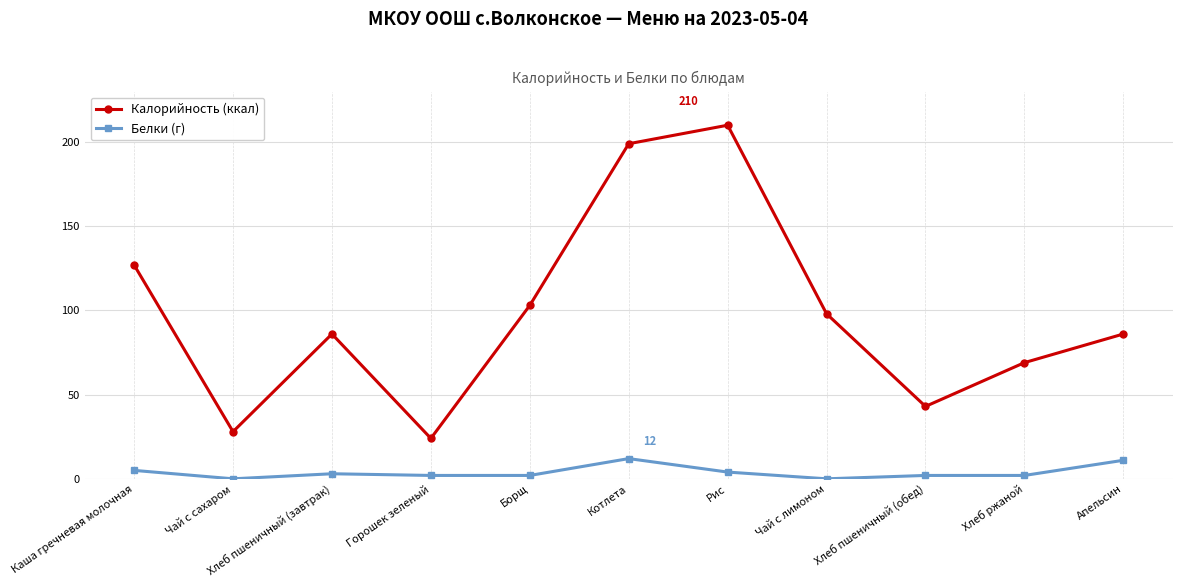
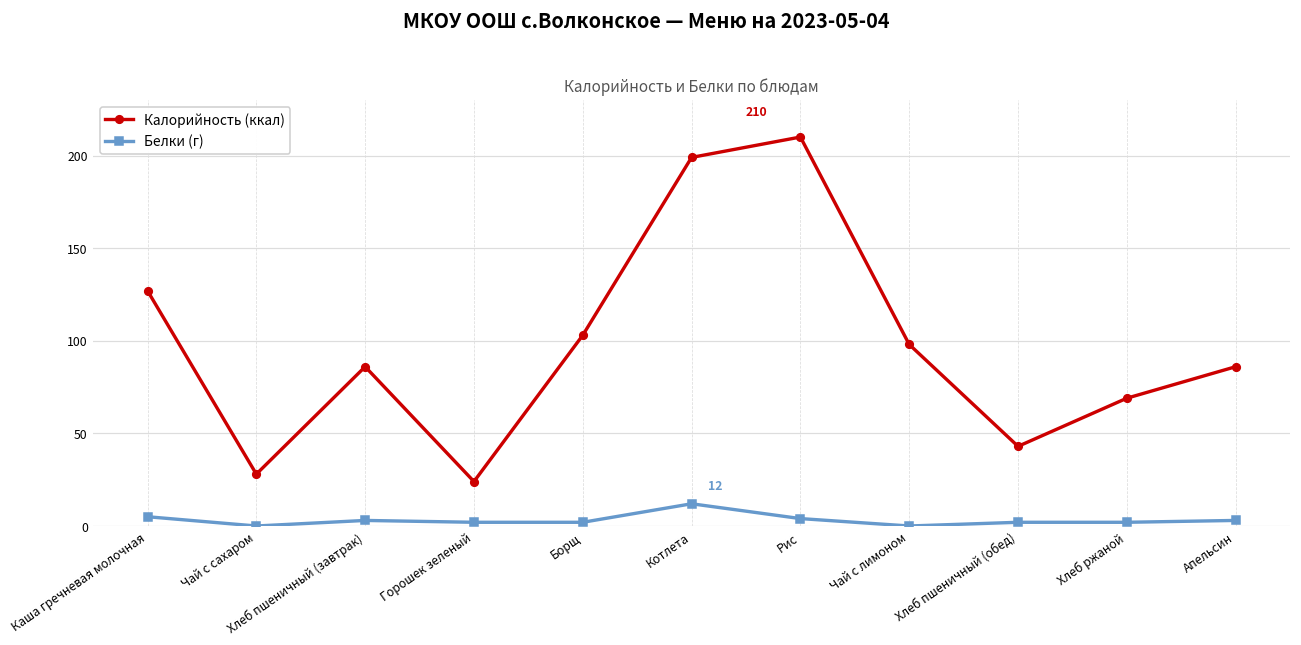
Белки (г), Апельсин: 11 -> 3
